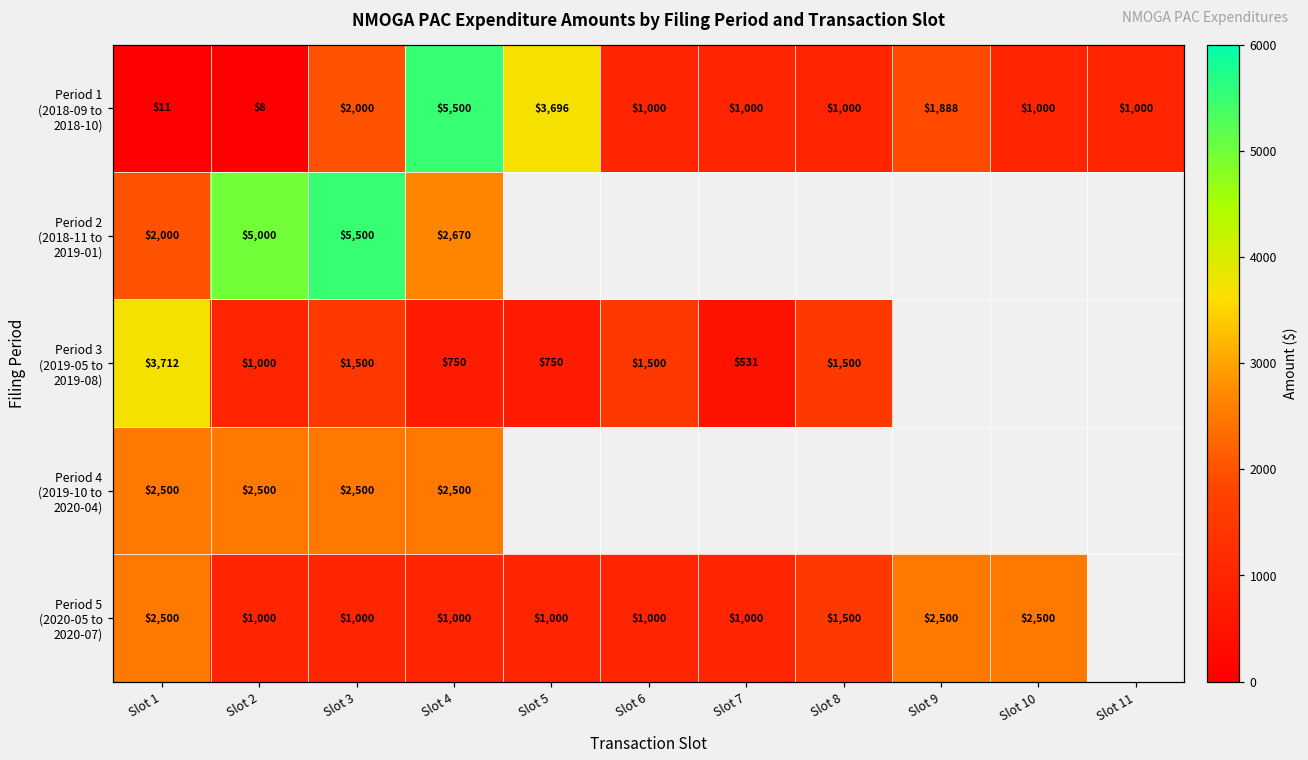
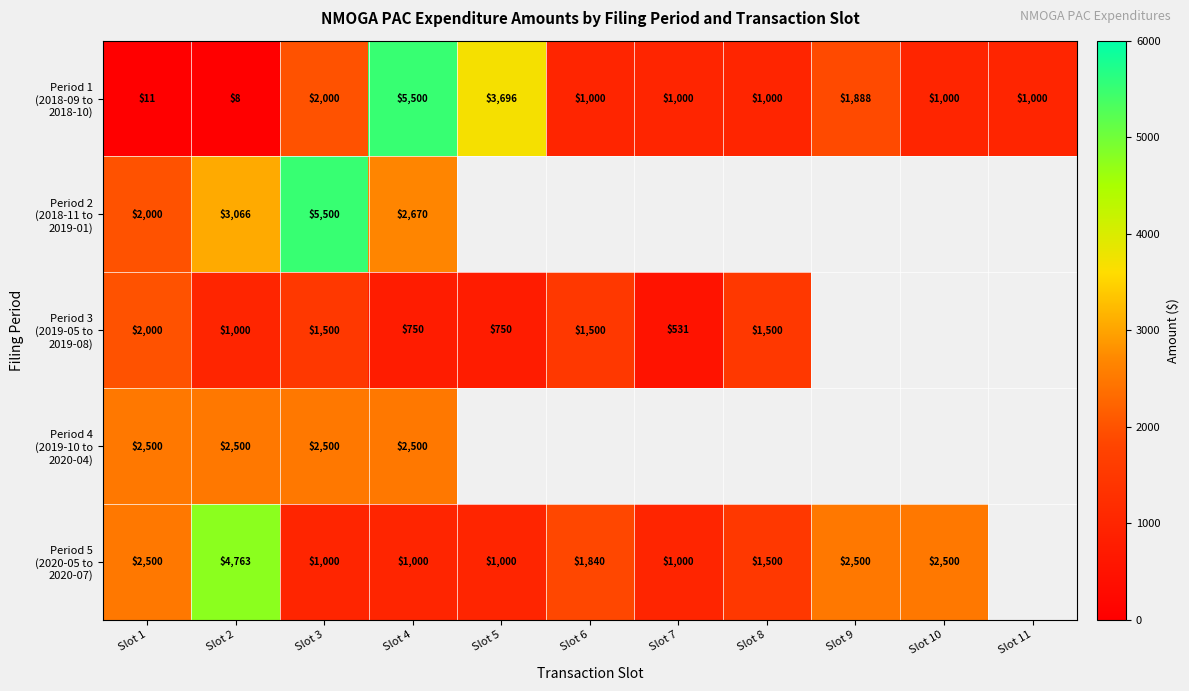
Period 2 (2018-11 to 2019-01), Slot 2: $5,000 -> $3,066
Period 3 (2019-05 to 2019-08), Slot 1: $3,712 -> $2,000
Period 5 (2020-05 to 2020-07), Slot 2: $1,000 -> $4,763
Period 5 (2020-05 to 2020-07), Slot 6: $1,000 -> $1,840
